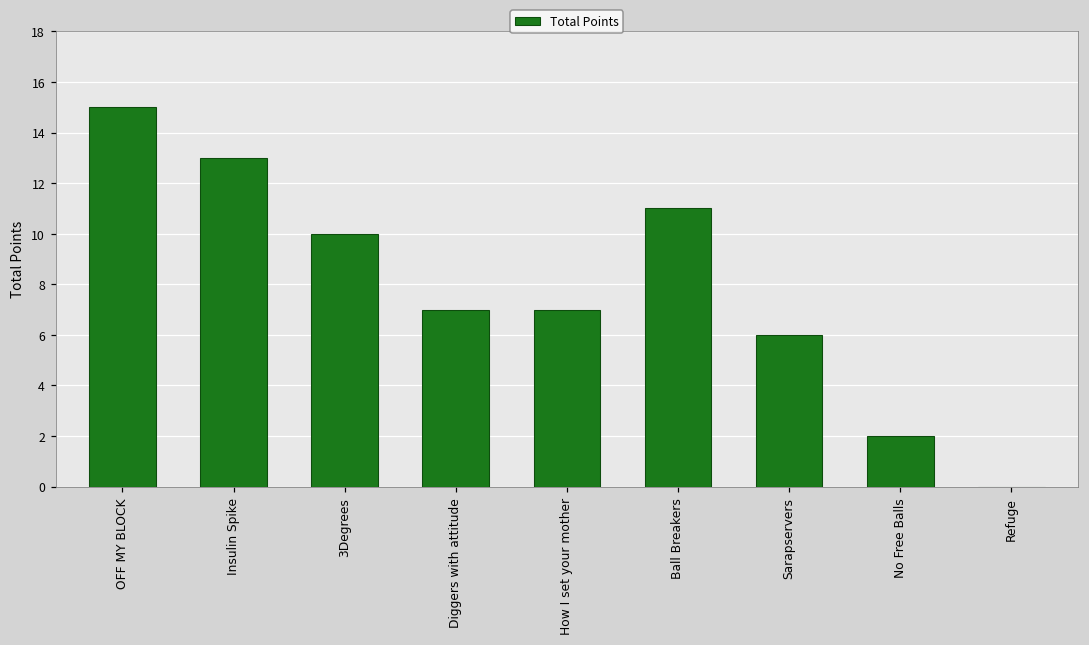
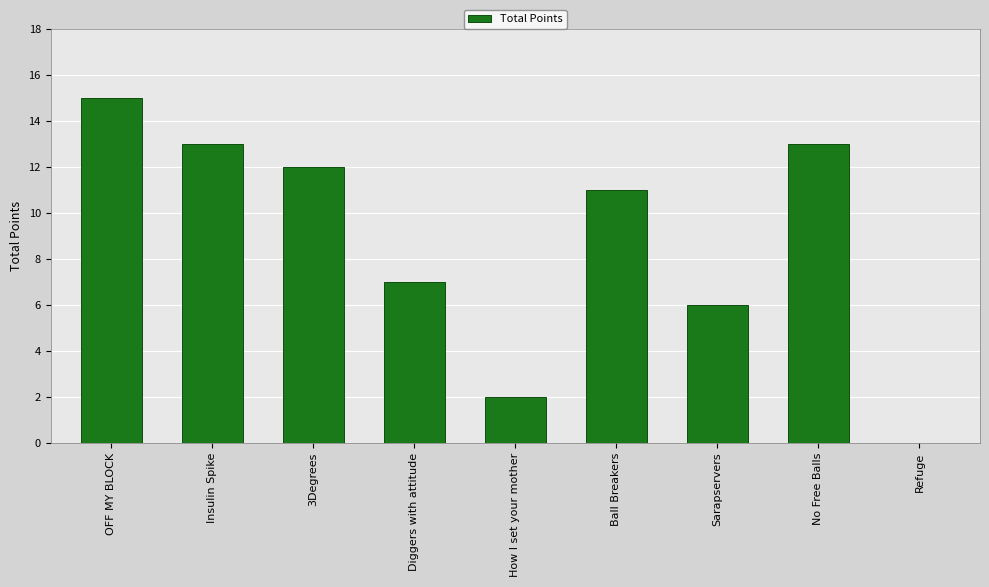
3Degrees: 10 -> 12
How I set your mother: 7 -> 2
No Free Balls: 2 -> 13
